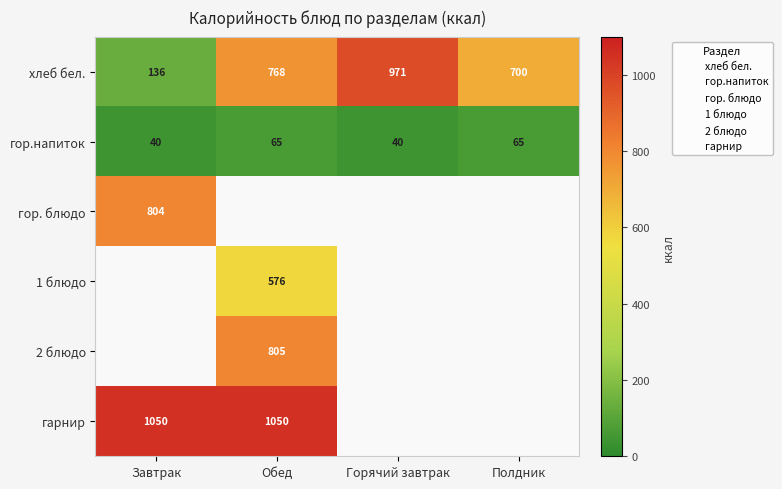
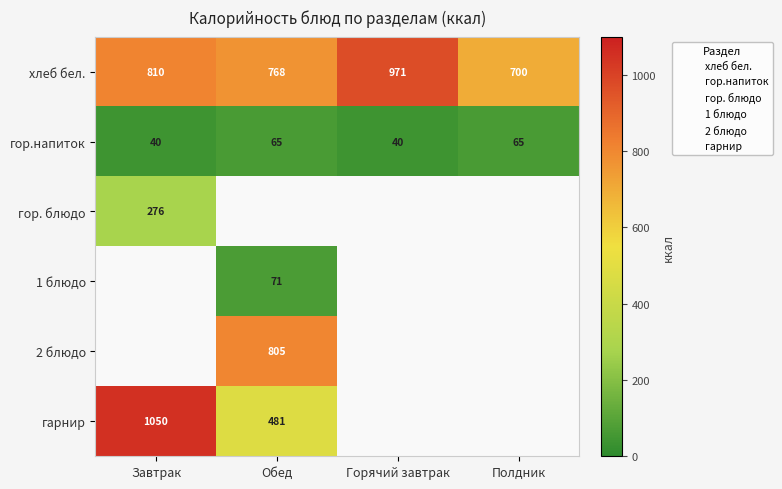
хлеб бел., Завтрак: 136 -> 810
гор. блюдо, Завтрак: 804 -> 276
1 блюдо, Обед: 576 -> 71
гарнир, Обед: 1050 -> 481
